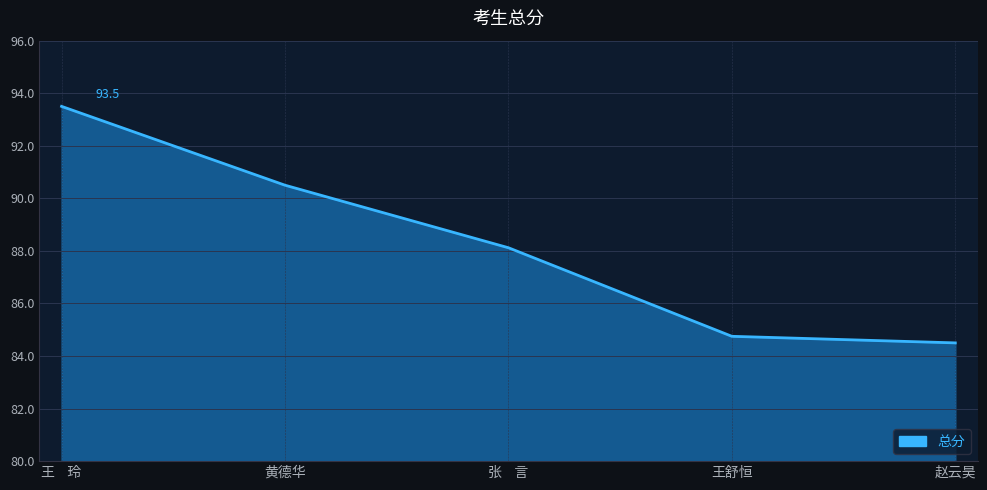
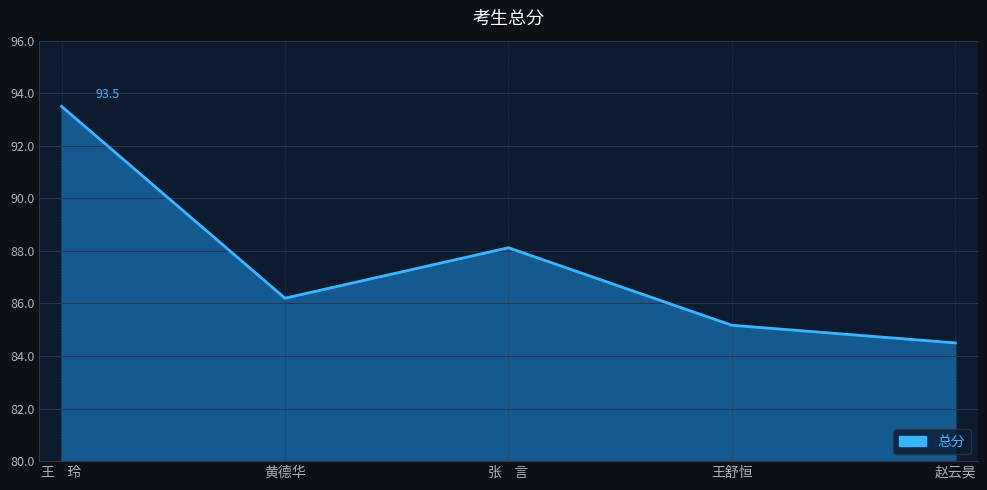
黄德华: 90.5 -> 86.2
王舒恒: 84.8 -> 85.2
